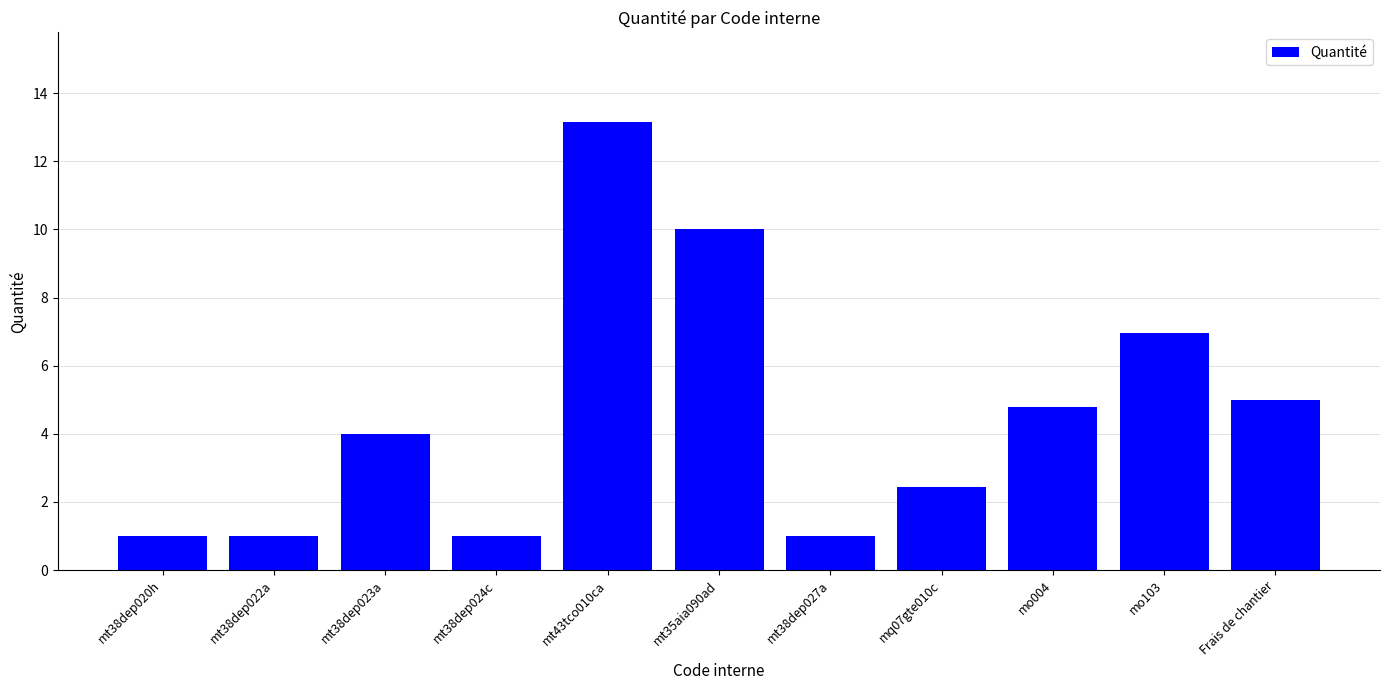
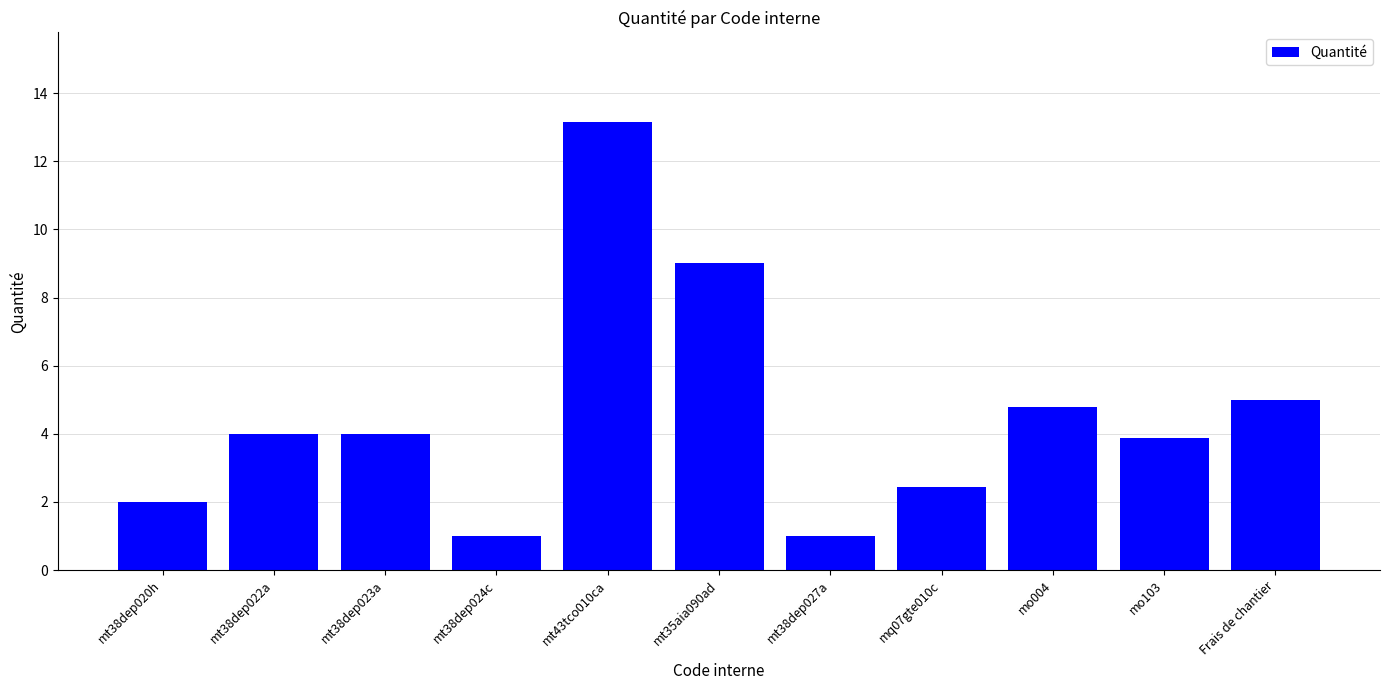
mt38dep020h: 1 -> 2
mt38dep022a: 1 -> 4
mt35aia090ad: 10 -> 9
mo103: 7.0 -> 3.9
